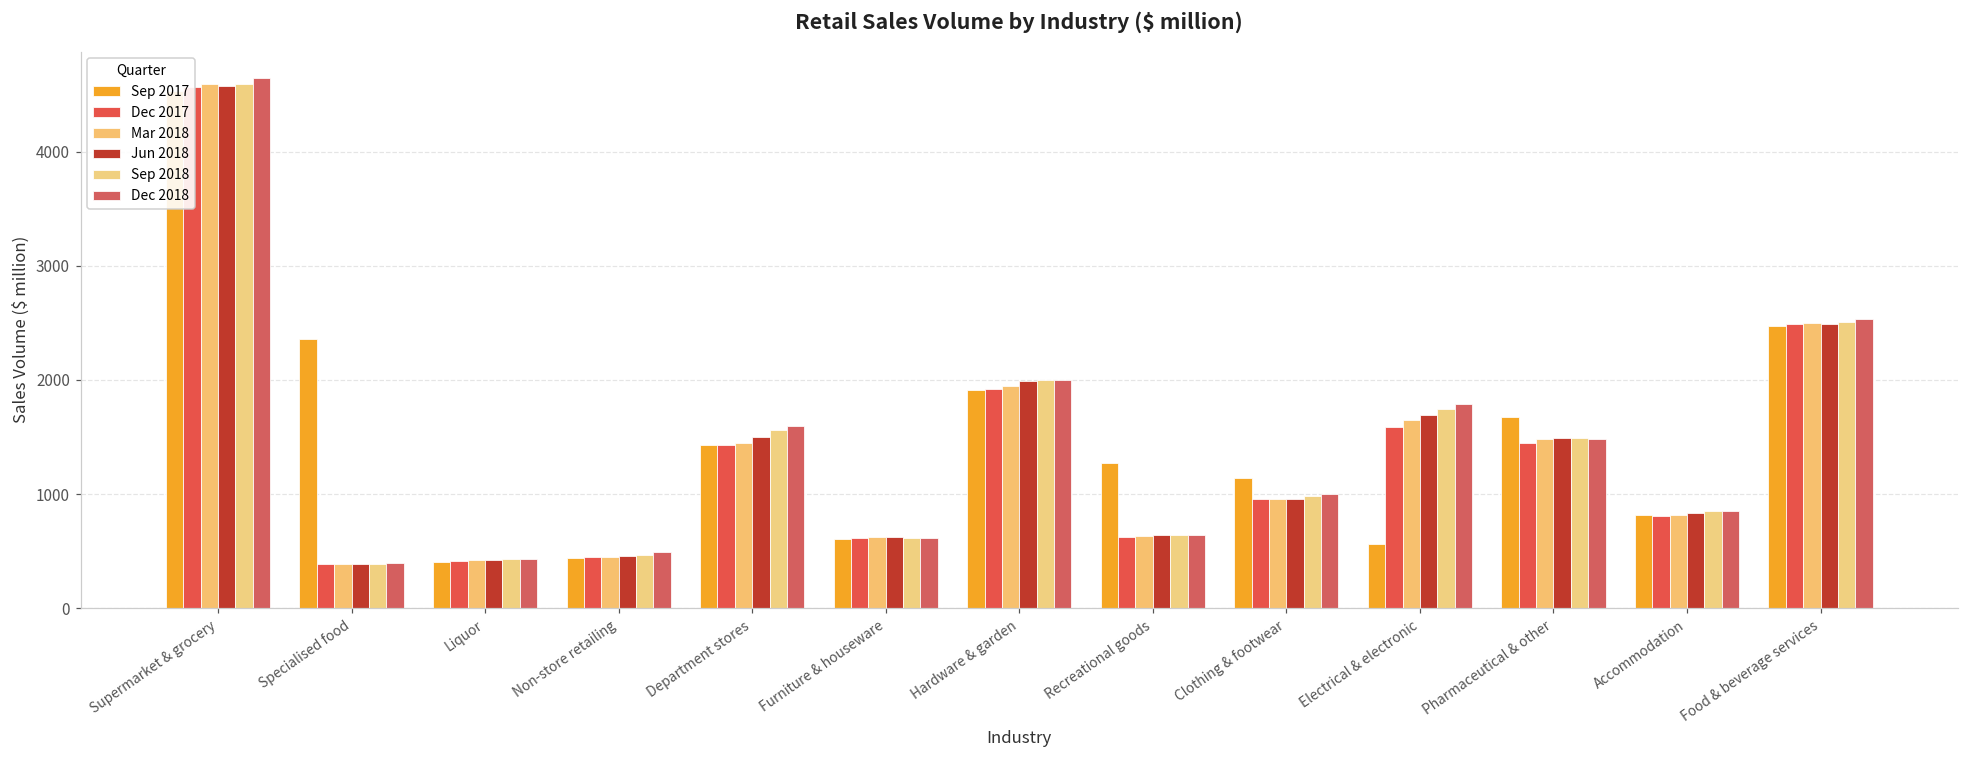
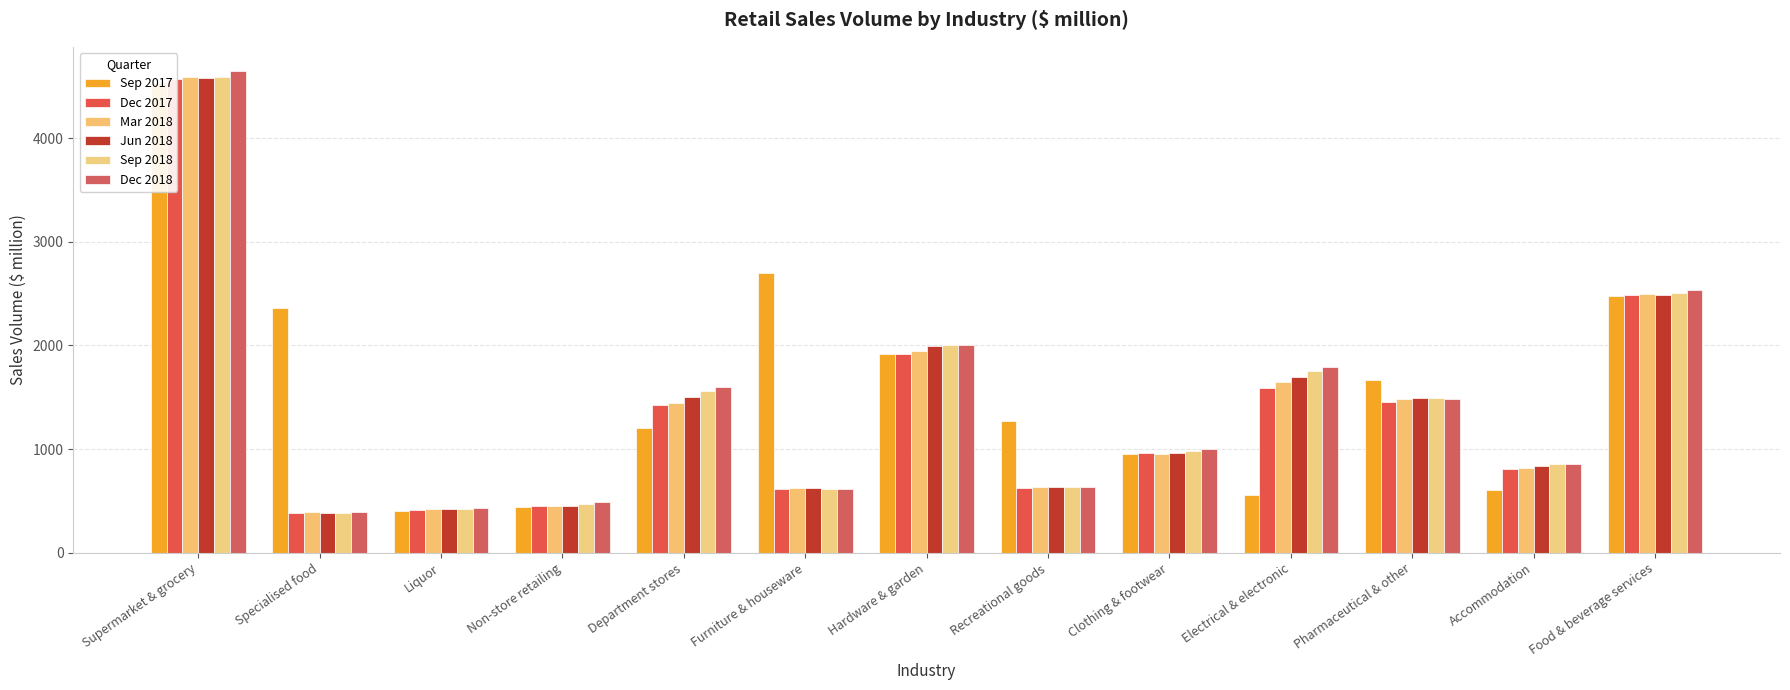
Sep 2017, Department stores: 1430 -> 1200
Sep 2017, Furniture & houseware: 600 -> 2690
Sep 2017, Clothing & footwear: 1150 -> 950
Sep 2017, Accommodation: 820 -> 600
